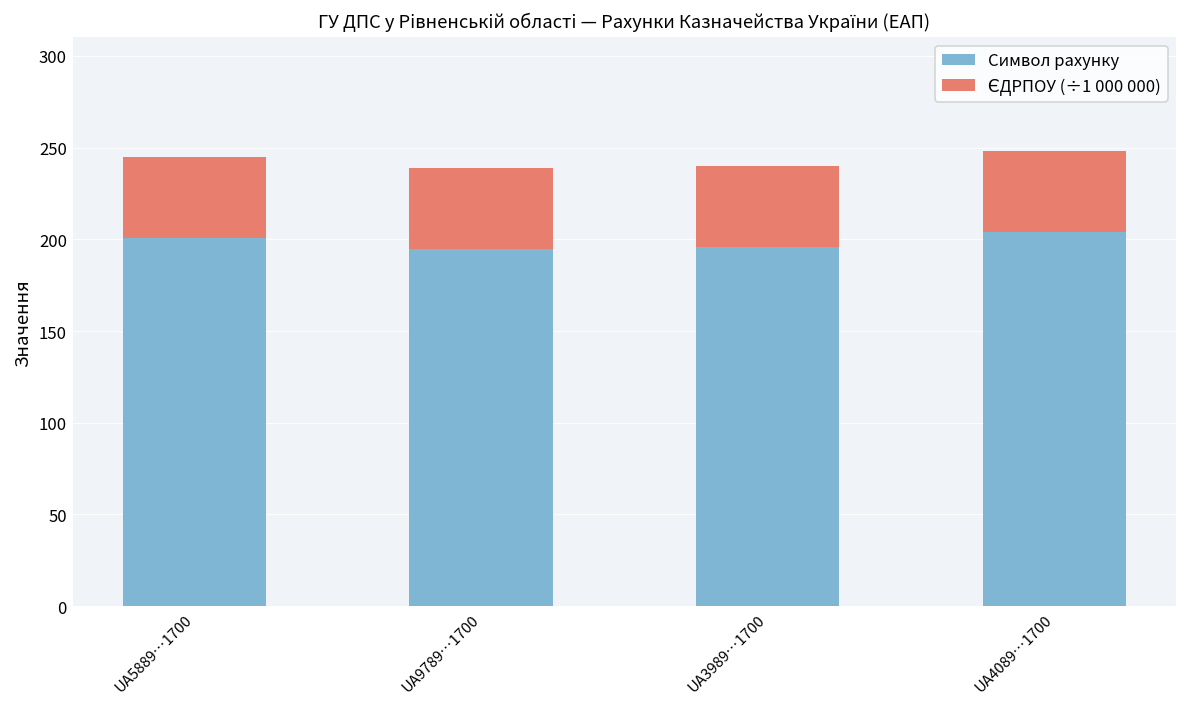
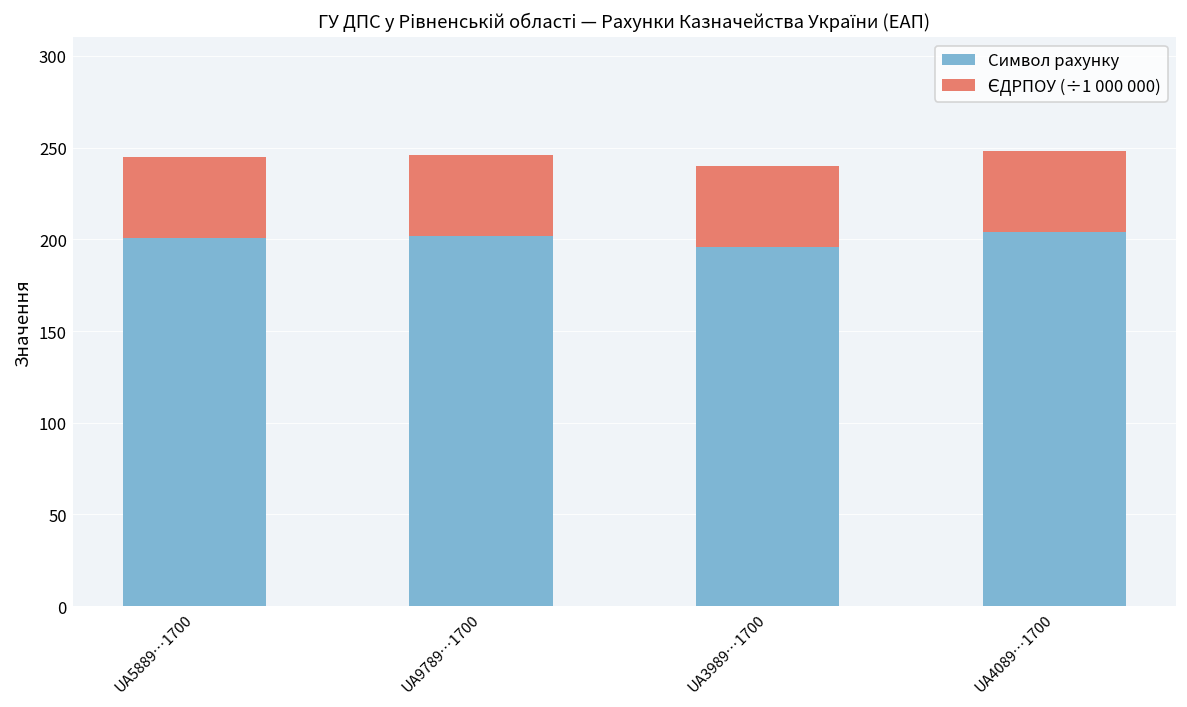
Символ рахунку, UA9789…1700: 195 -> 202
